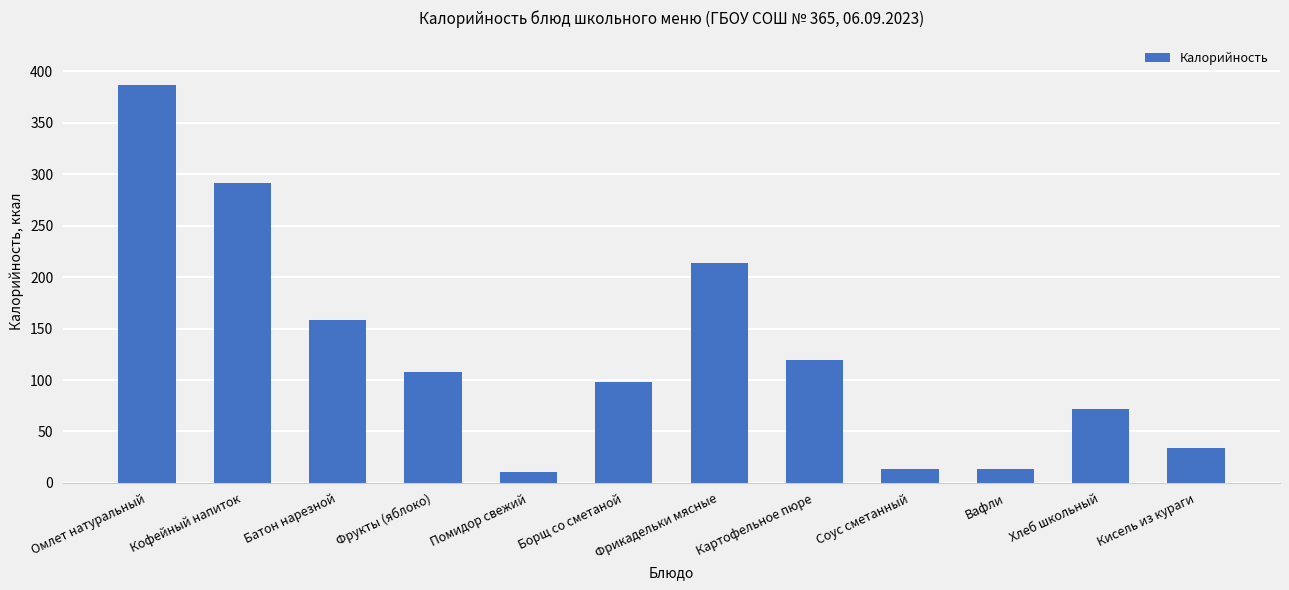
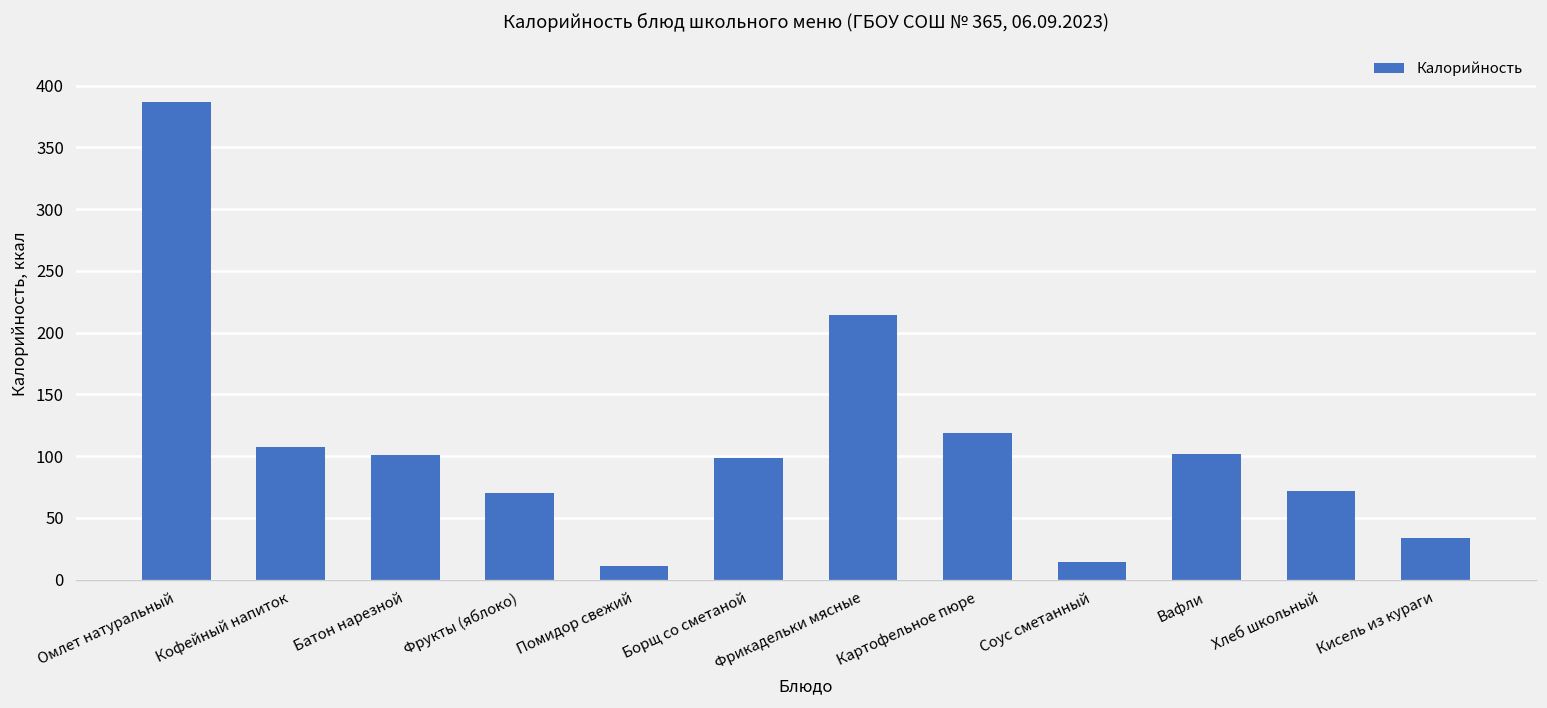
Кофейный напиток: 291 -> 107
Батон нарезной: 158 -> 101
Фрукты (яблоко): 108 -> 70
Вафли: 14 -> 102
